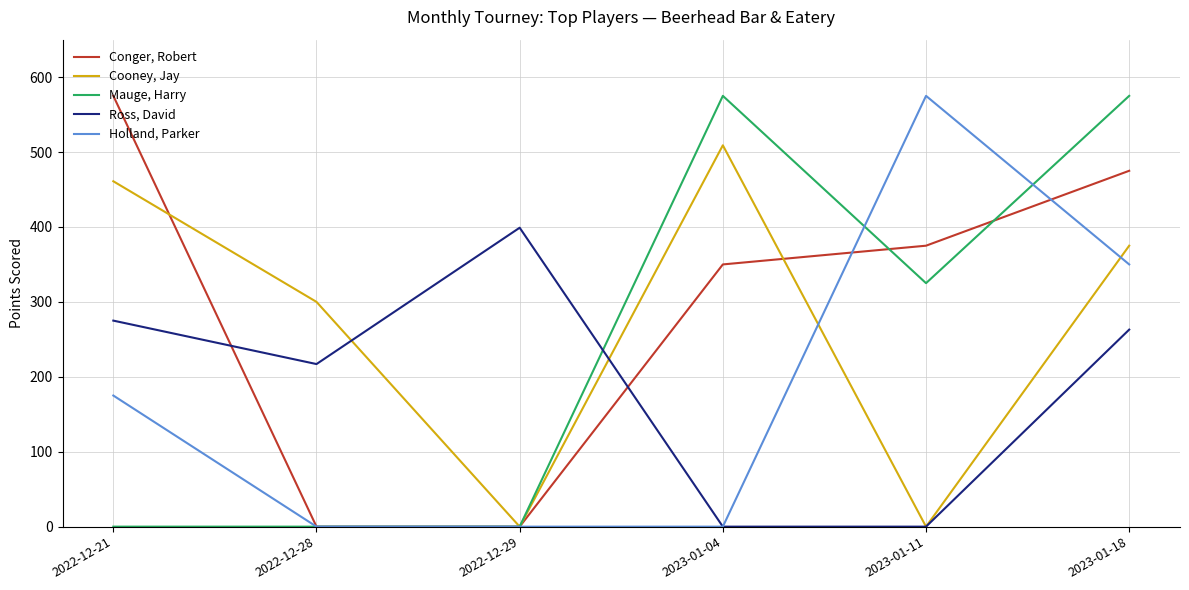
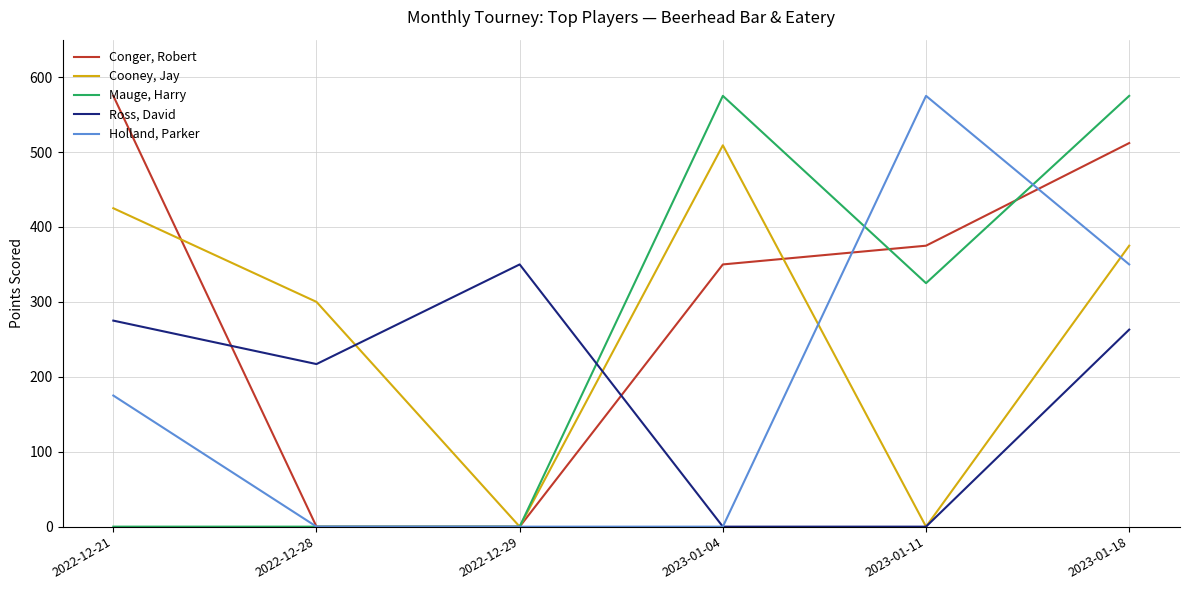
Cooney, Jay, 2022-12-21: 460 -> 430
Ross, David, 2022-12-29: 400 -> 350
Conger, Robert, 2023-01-18: 480 -> 510
